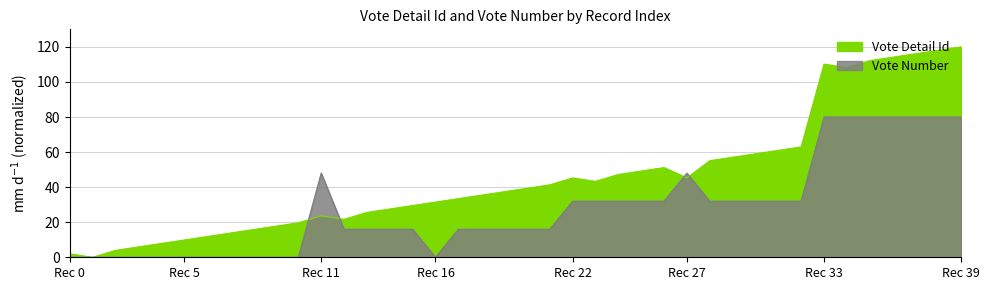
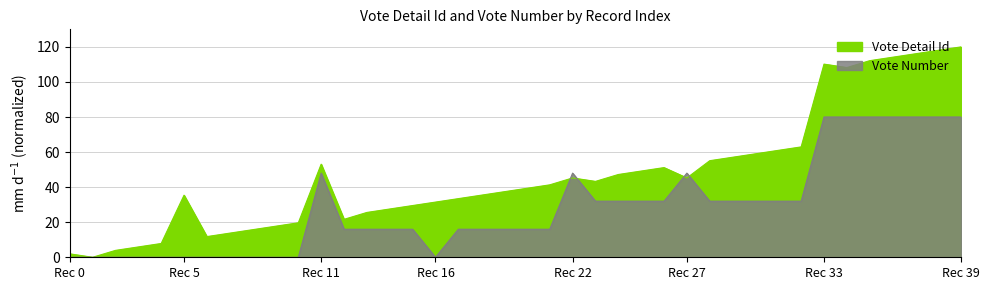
Vote Detail Id, Rec 5: 10 -> 35
Vote Detail Id, Rec 11: 24 -> 53
Vote Number, Rec 22: 32 -> 48
